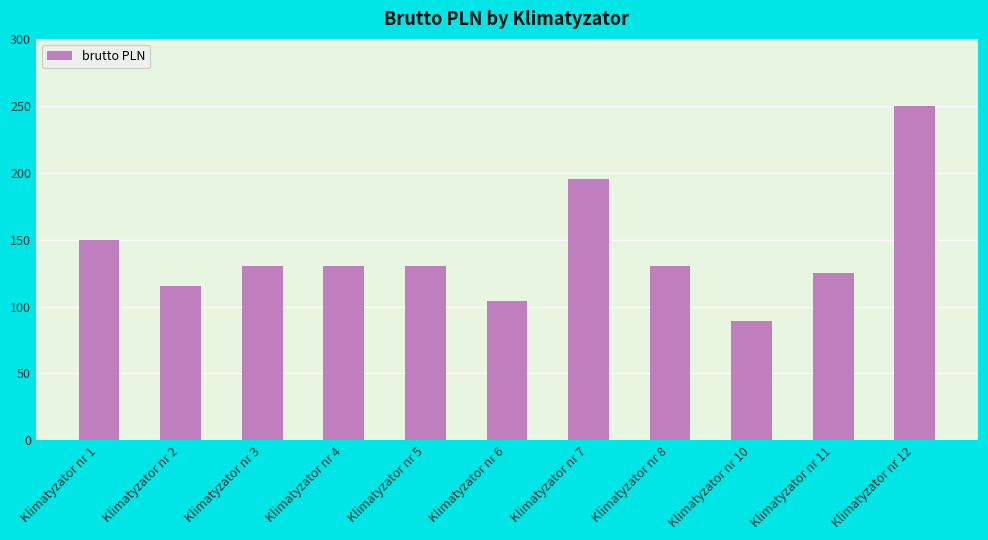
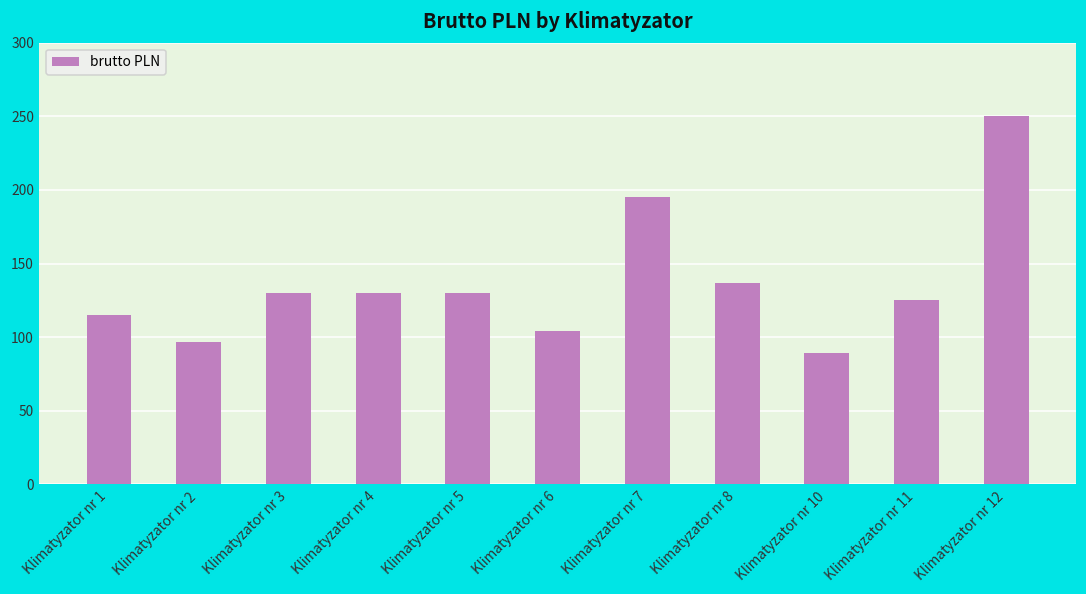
Klimatyzator nr 1: 150 -> 115
Klimatyzator nr 2: 115 -> 97
Klimatyzator nr 8: 130 -> 137
